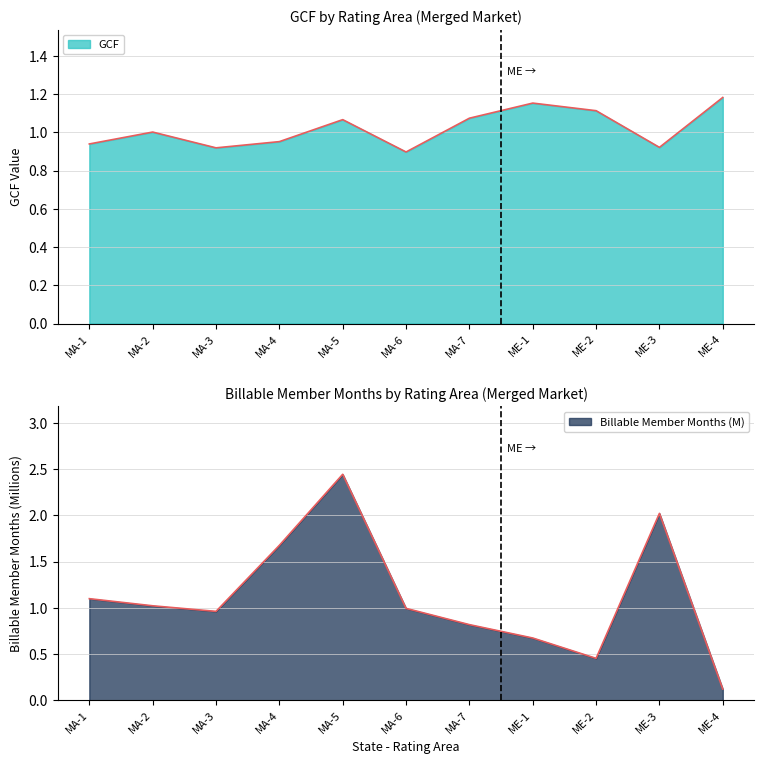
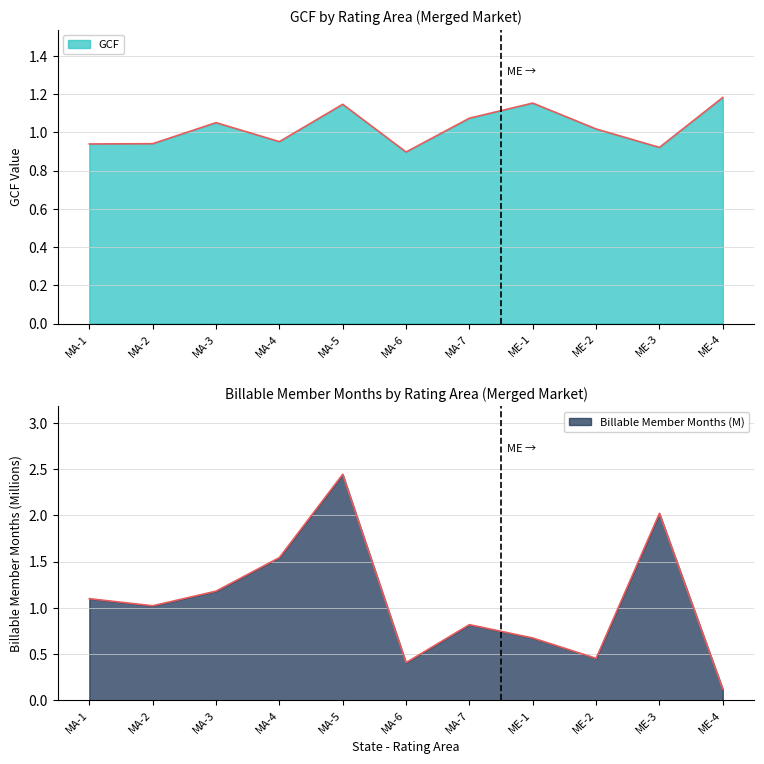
GCF by Rating Area (Merged Market), MA-2: 1.00 -> 0.94
GCF by Rating Area (Merged Market), MA-3: 0.92 -> 1.05
GCF by Rating Area (Merged Market), MA-5: 1.07 -> 1.15
GCF by Rating Area (Merged Market), ME-2: 1.11 -> 1.02
Billable Member Months by Rating Area (Merged Market), MA-3: 1.0 -> 1.2
Billable Member Months by Rating Area (Merged Market), MA-4: 1.7 -> 1.5
Billable Member Months by Rating Area (Merged Market), MA-6: 1.0 -> 0.4
